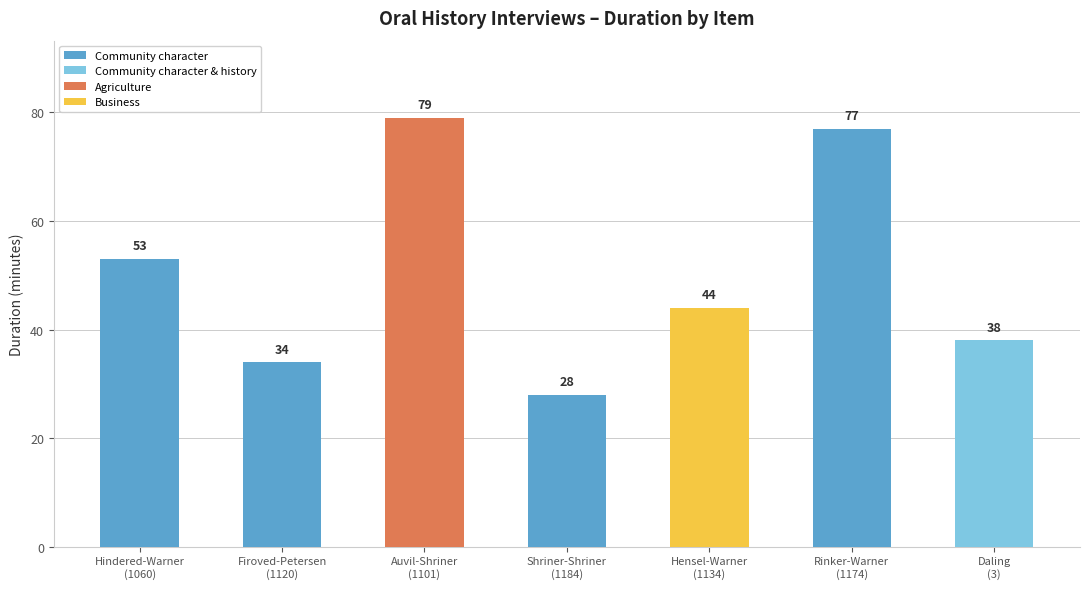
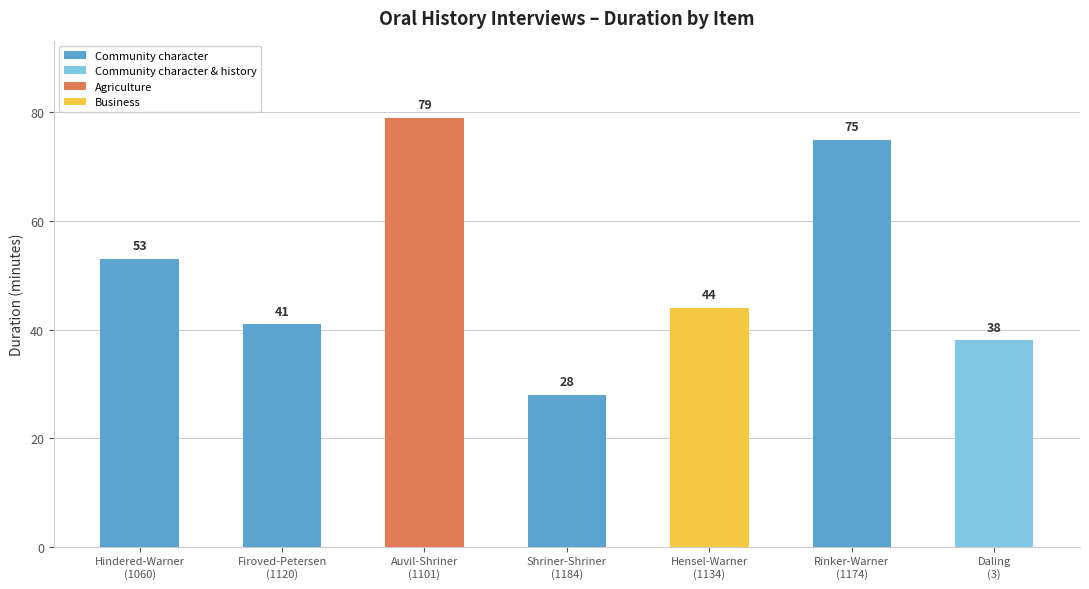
Firoved-Petersen (1120): 34 -> 41
Rinker-Warner (1174): 77 -> 75
